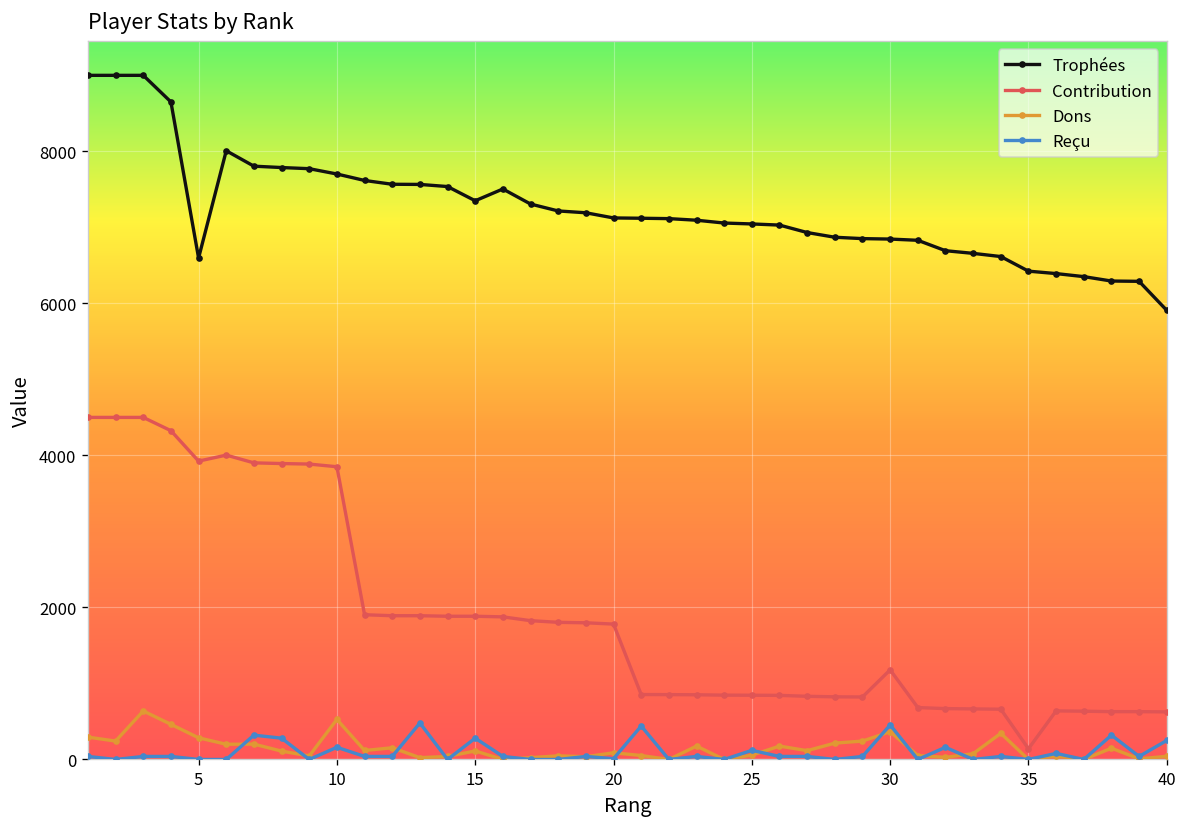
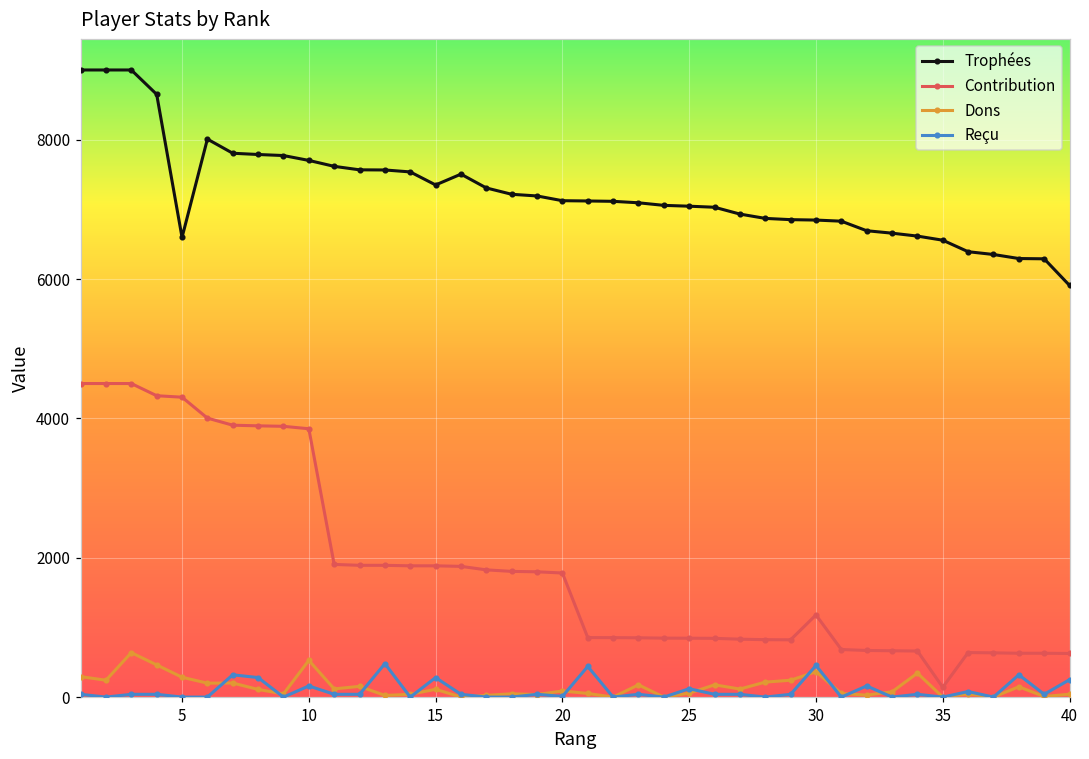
Contribution, 5: 3900 -> 4300
Trophées, 35: 6400 -> 6600
